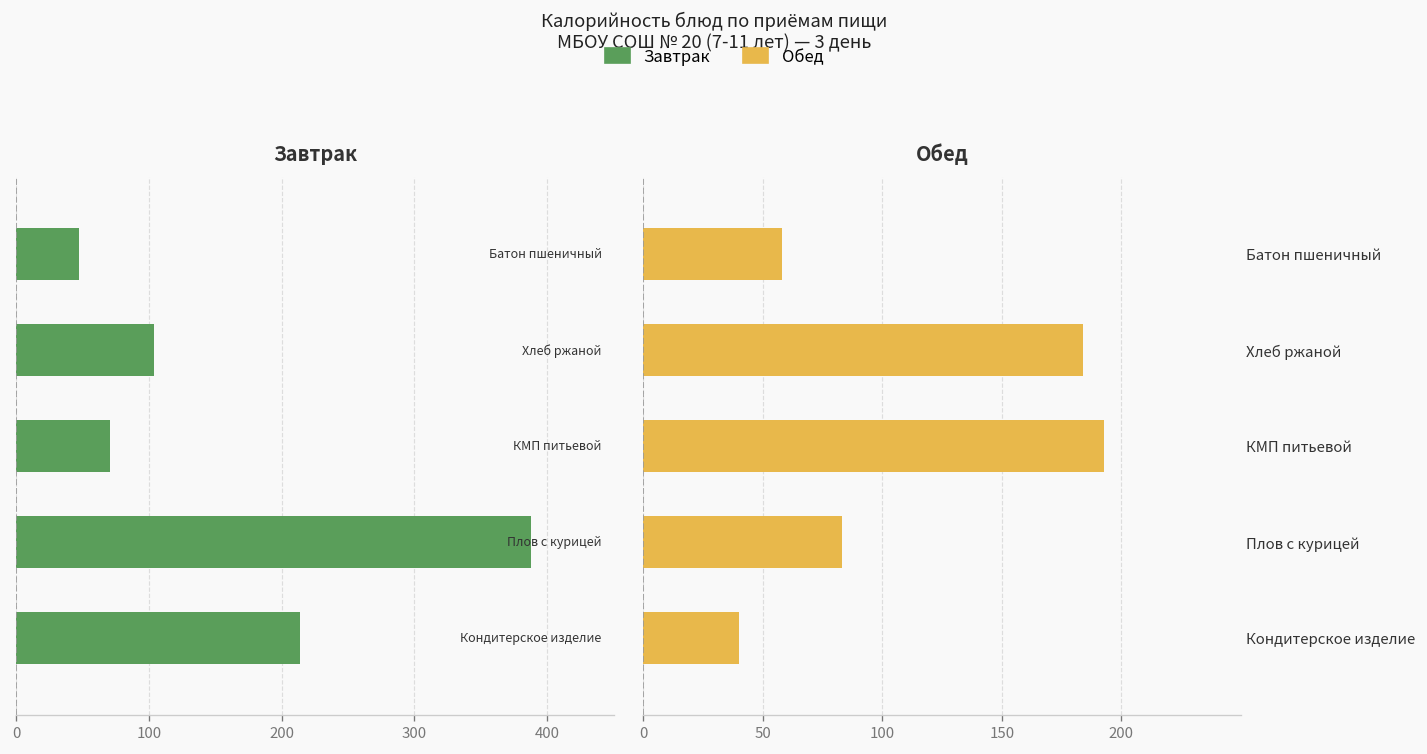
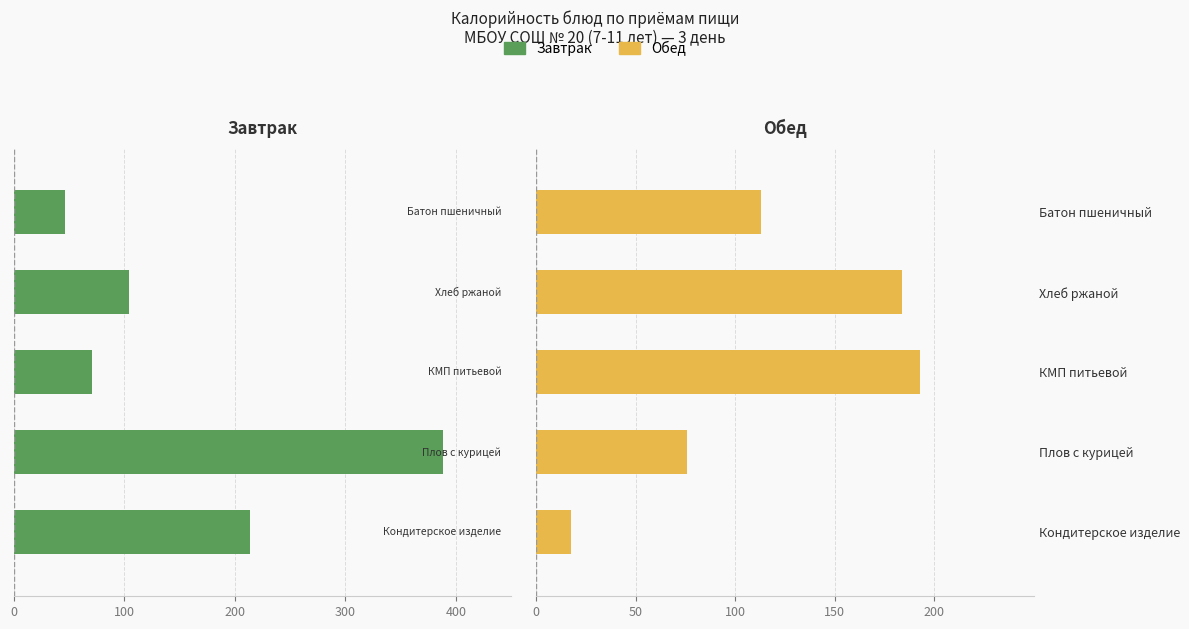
Обед, Батон пшеничный: 58 -> 113
Обед, Плов с курицей: 83 -> 76
Обед, Кондитерское изделие: 40 -> 17
